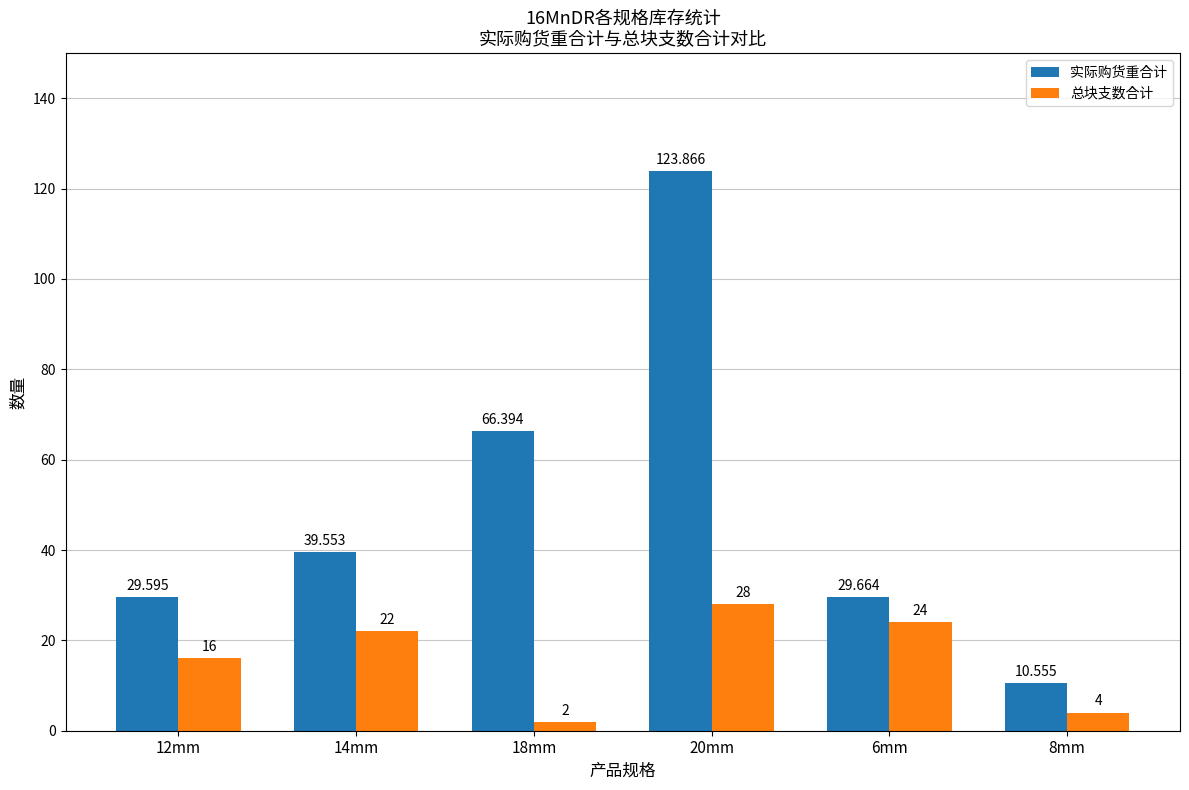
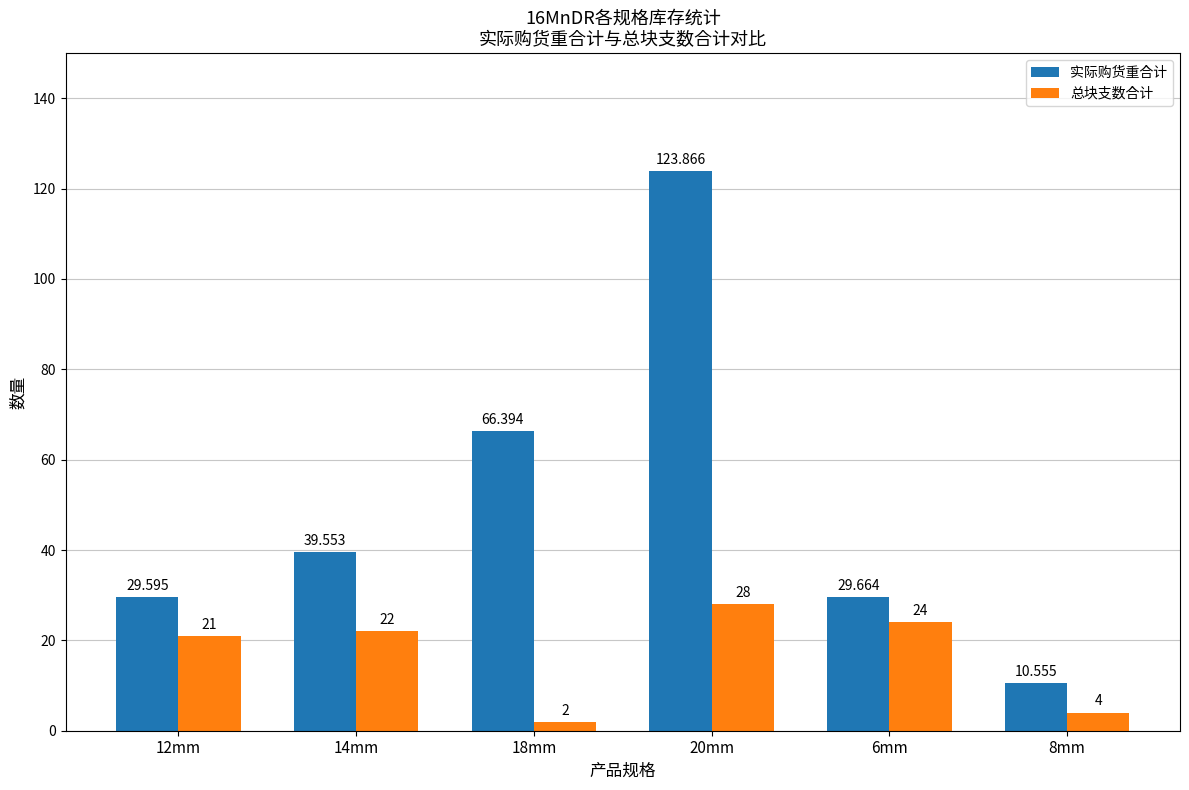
总块支数合计, 12mm: 16 -> 21
